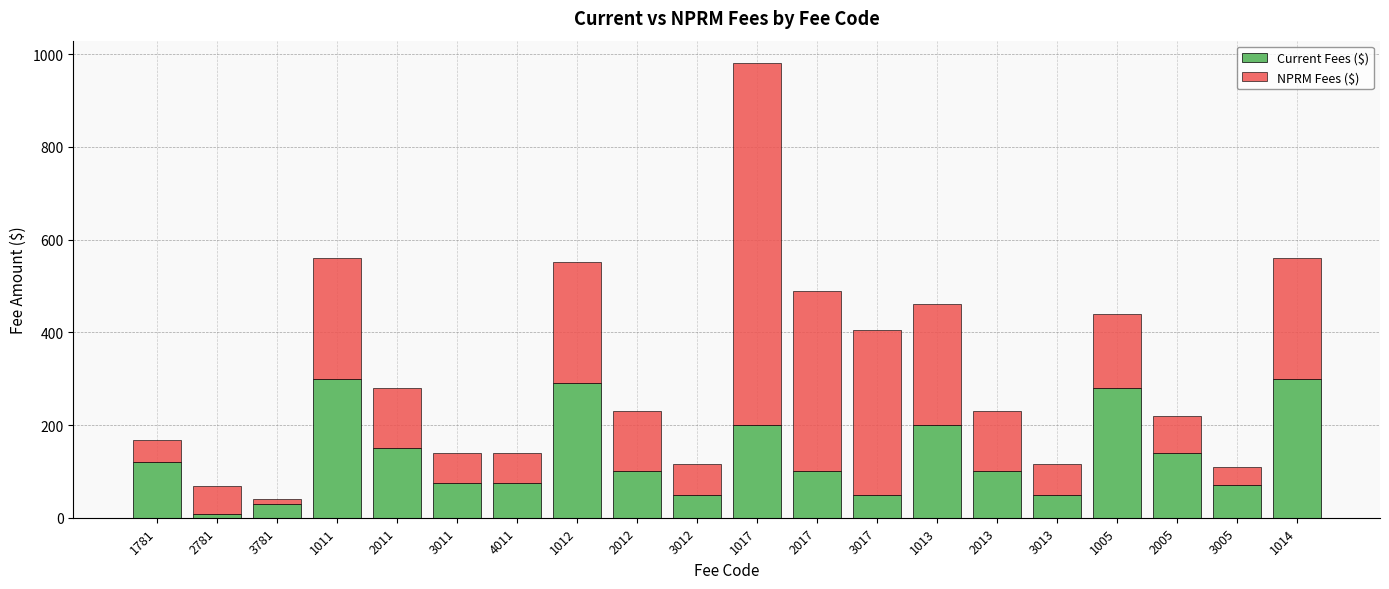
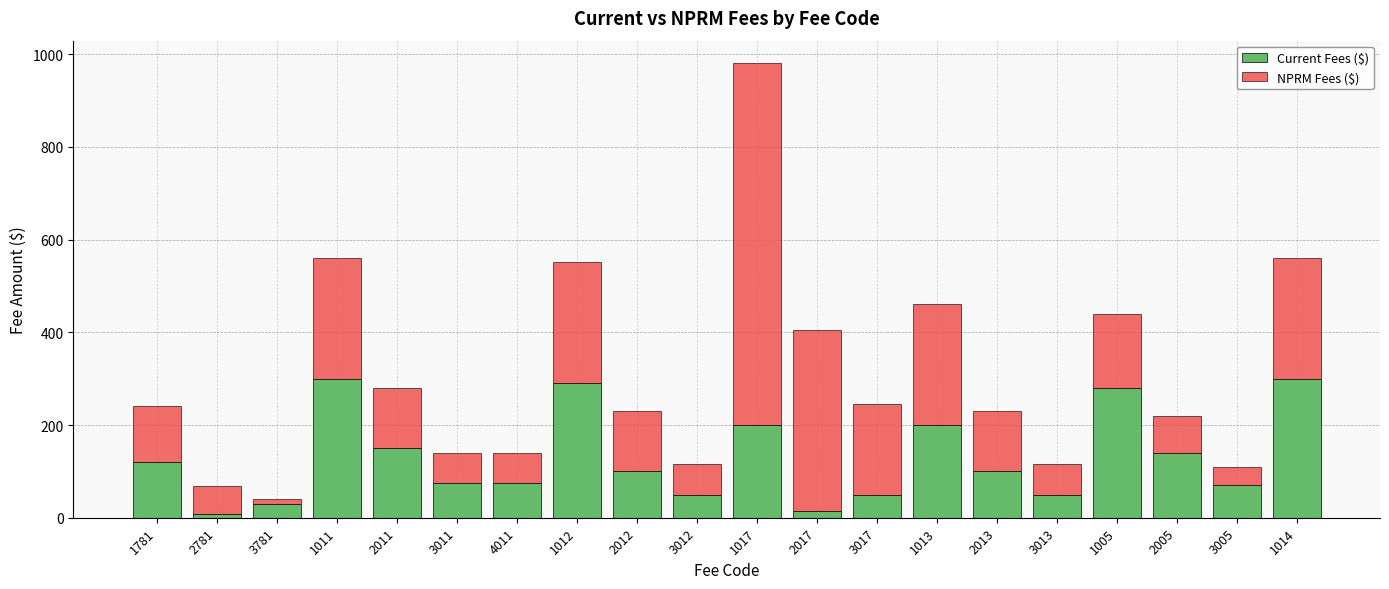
NPRM Fees ($), 1781: 50 -> 120
Current Fees ($), 2017: 100 -> 10
NPRM Fees ($), 3017: 350 -> 200
